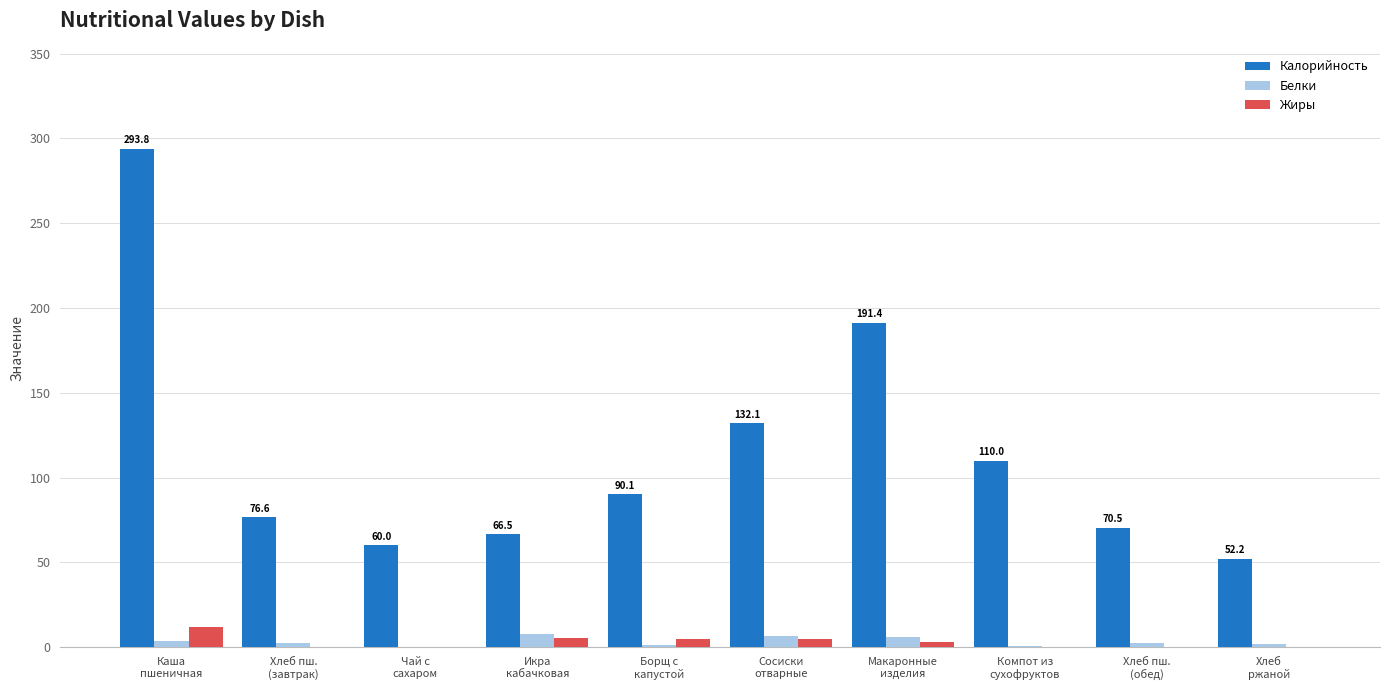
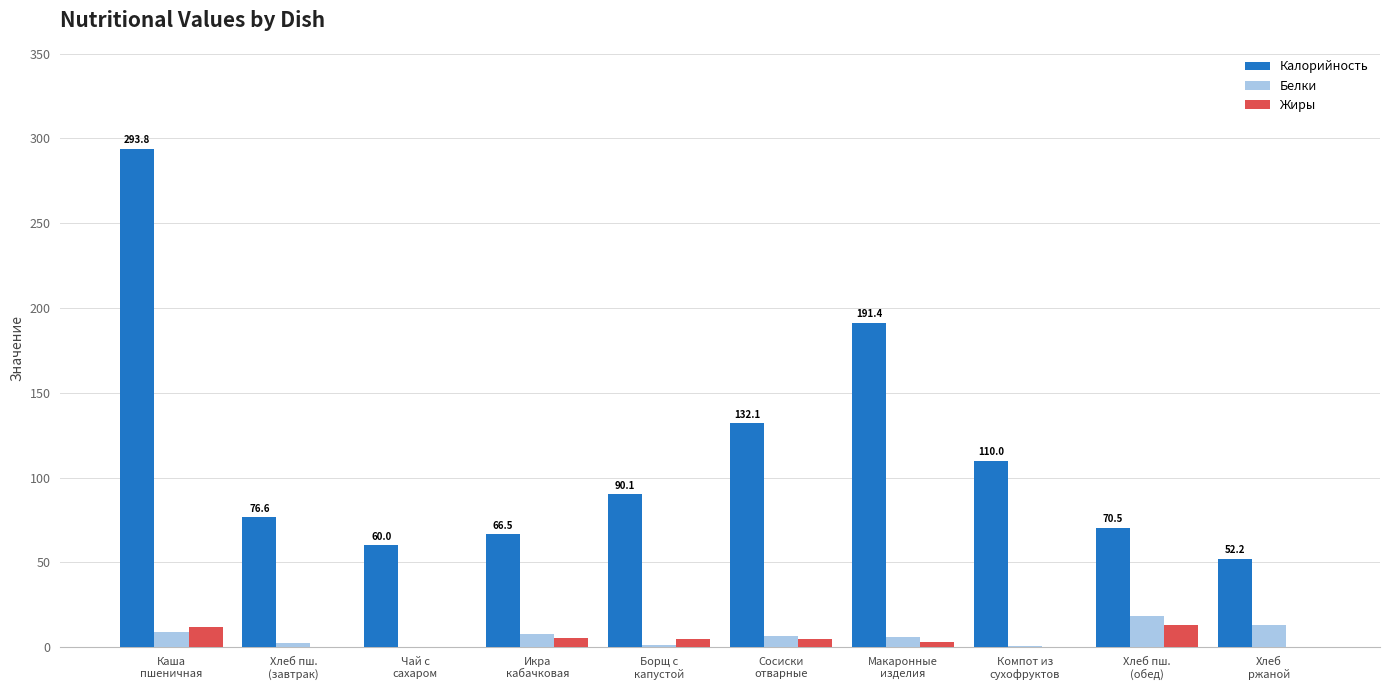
Белки, Каша пшеничная: 4 -> 9
Белки, Хлеб пш. (обед): 2 -> 19
Жиры, Хлеб пш. (обед): 0 -> 13
Белки, Хлеб ржаной: 2 -> 13
